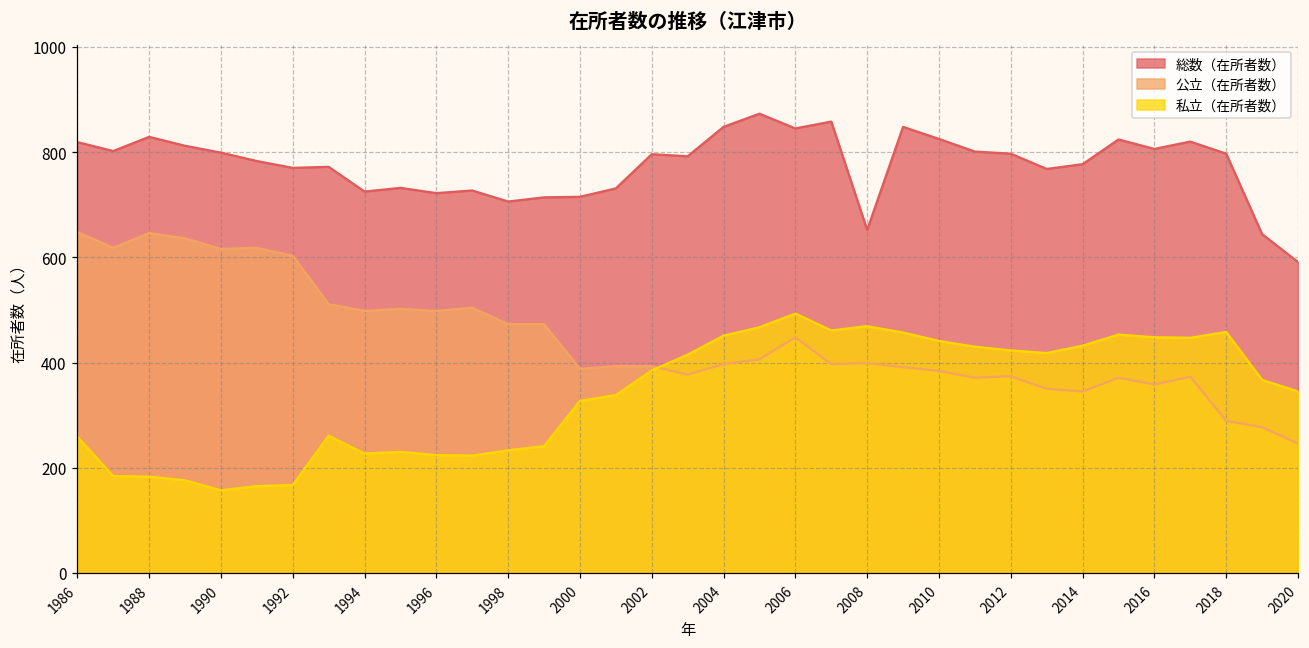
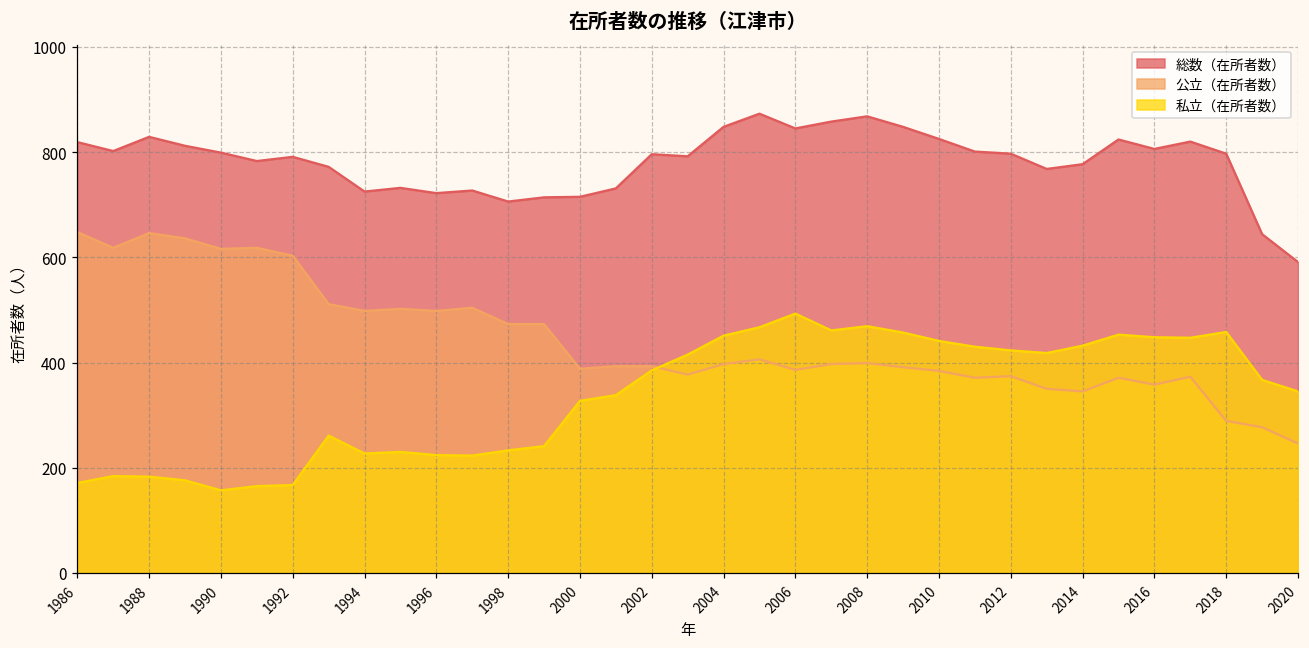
私立（在所者数）, 1986: 260 -> 170
総数（在所者数）, 1992: 770 -> 790
公立（在所者数）, 2006: 450 -> 390
総数（在所者数）, 2008: 650 -> 870
